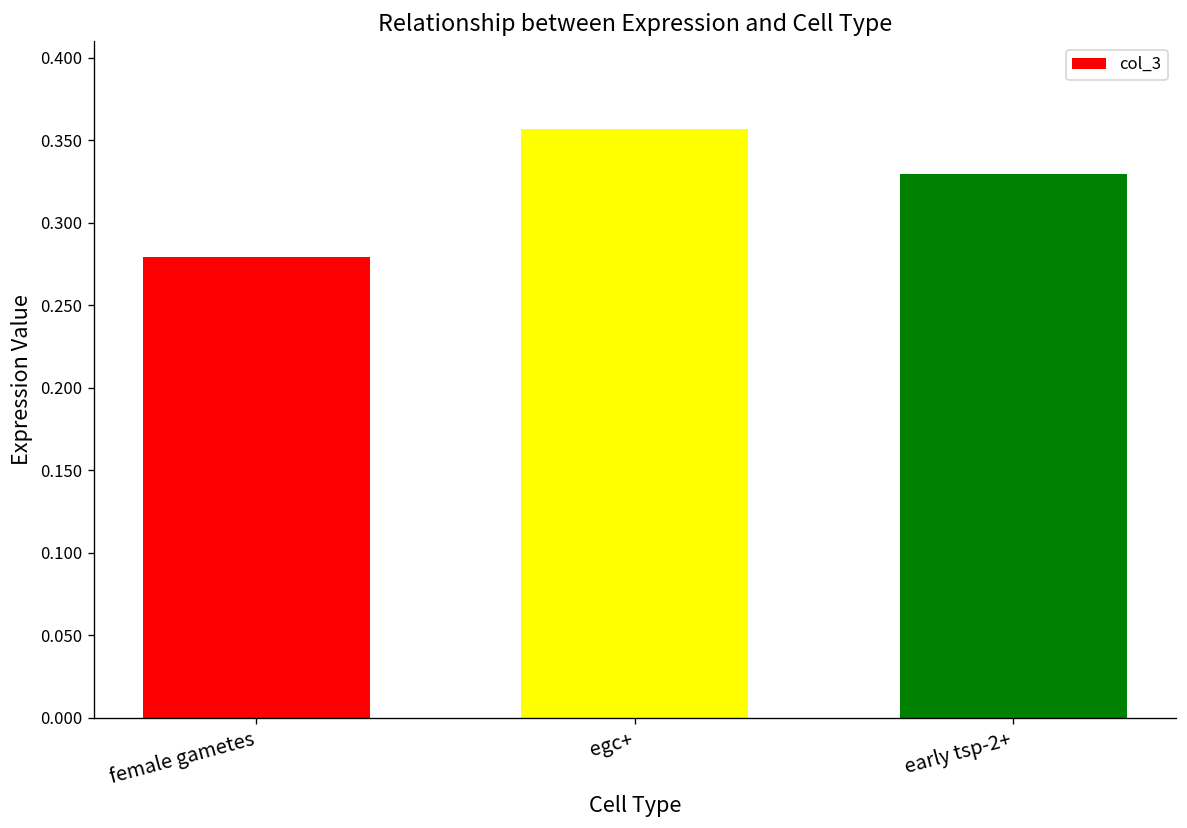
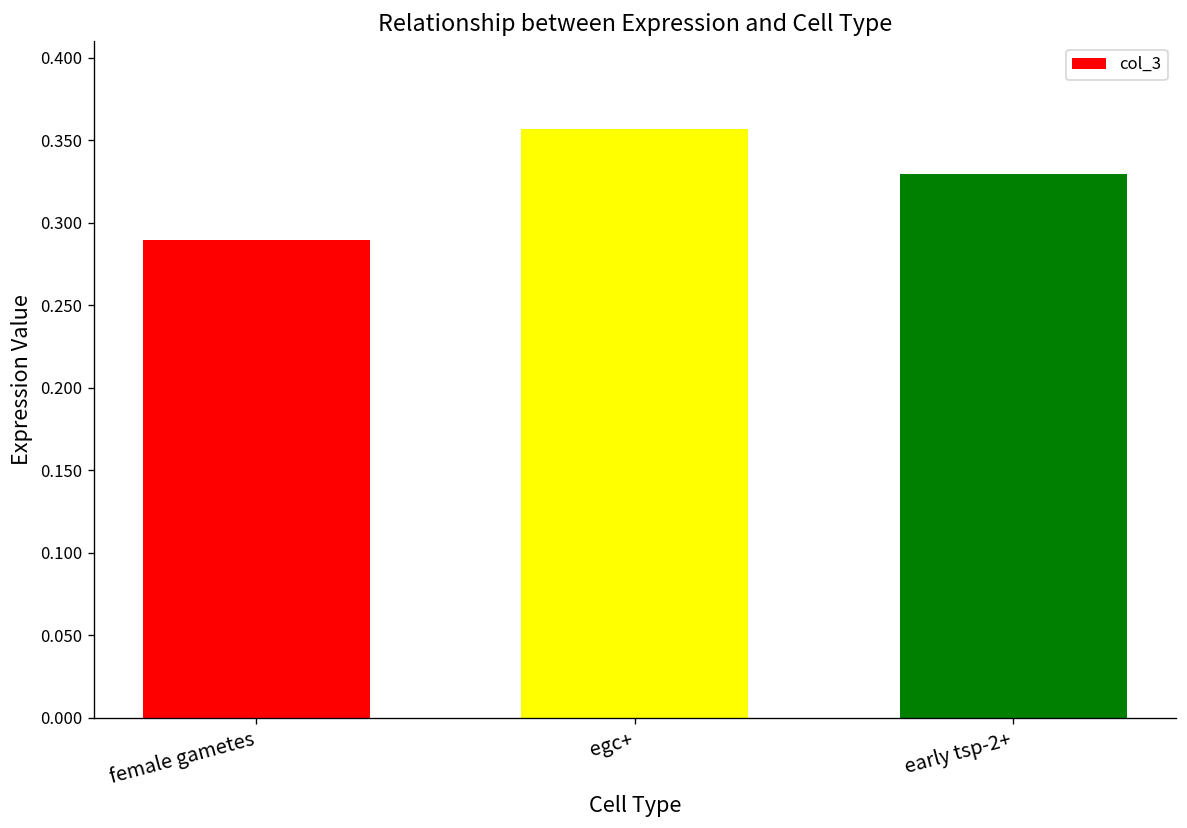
female gametes: 0.279 -> 0.289
